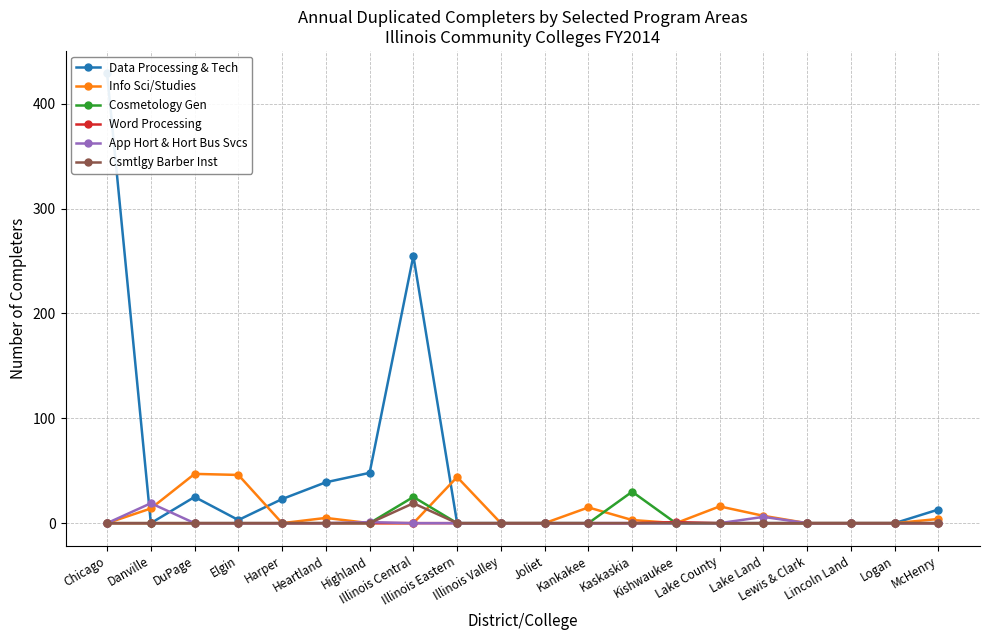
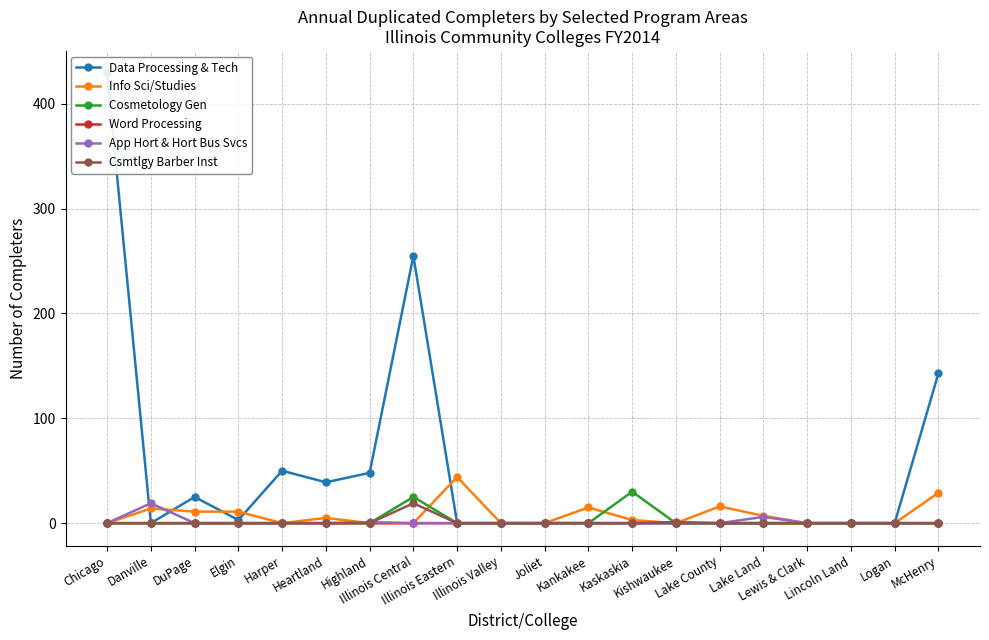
Info Sci/Studies, DuPage: 47 -> 11
Info Sci/Studies, Elgin: 46 -> 11
Data Processing & Tech, Harper: 23 -> 50
Data Processing & Tech, McHenry: 13 -> 143
Info Sci/Studies, McHenry: 4 -> 29
